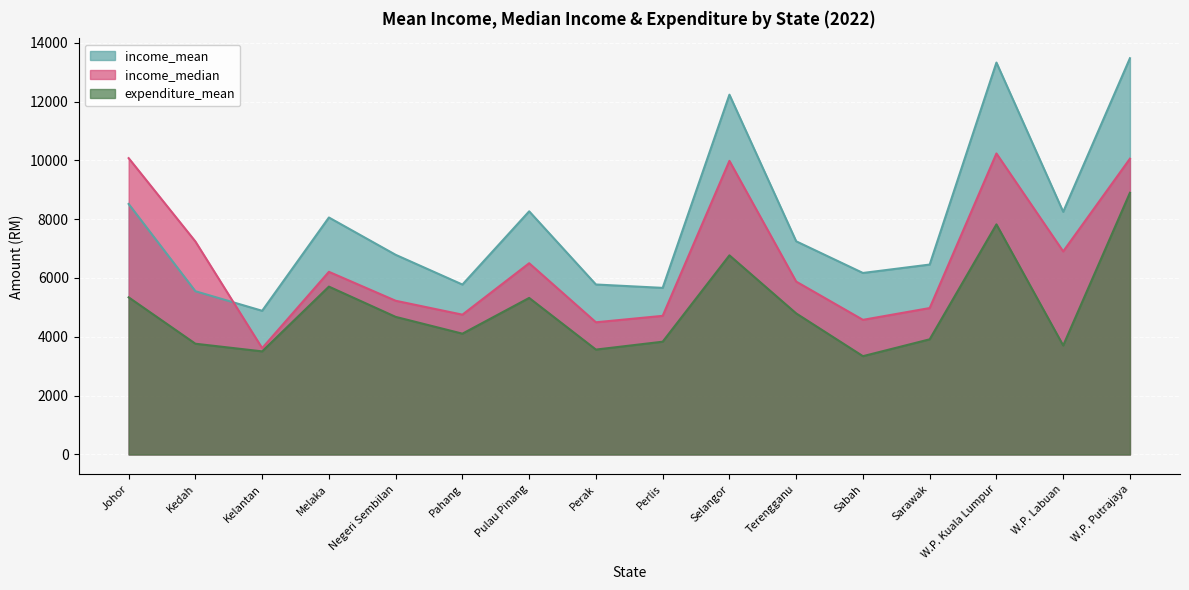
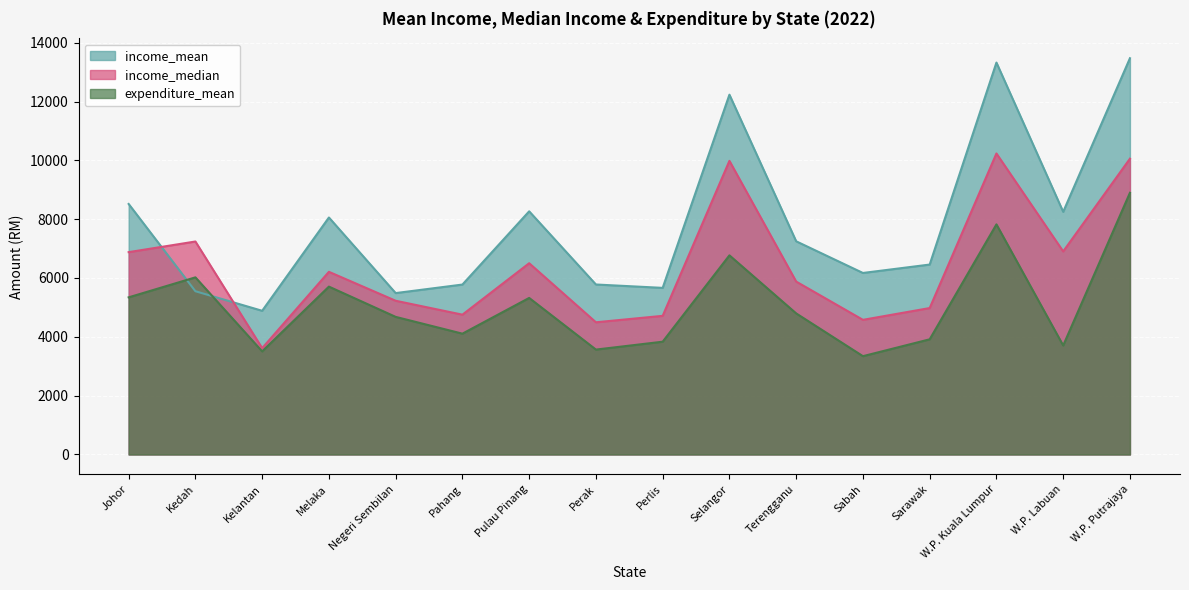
income_median, Johor: 10100 -> 6900
expenditure_mean, Kedah: 3800 -> 6000
income_mean, Negeri Sembilan: 6800 -> 5500
